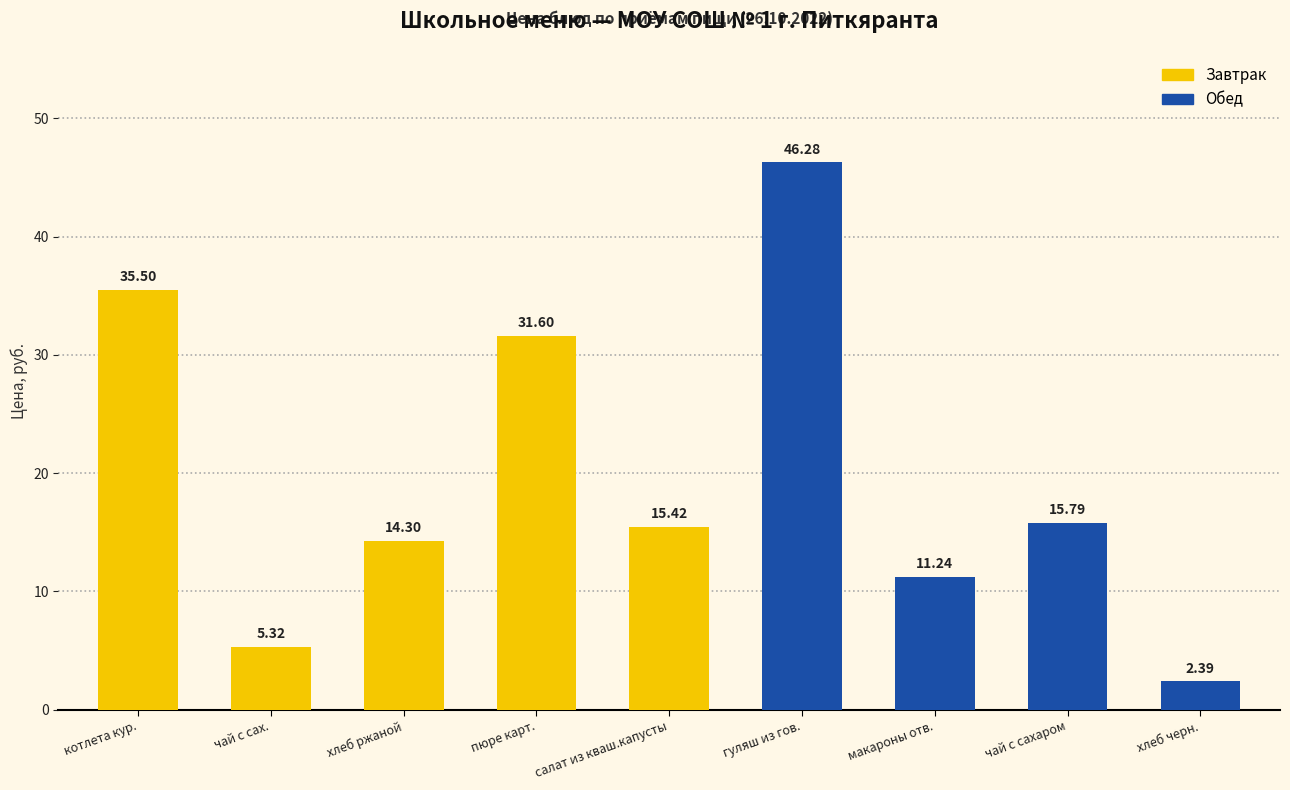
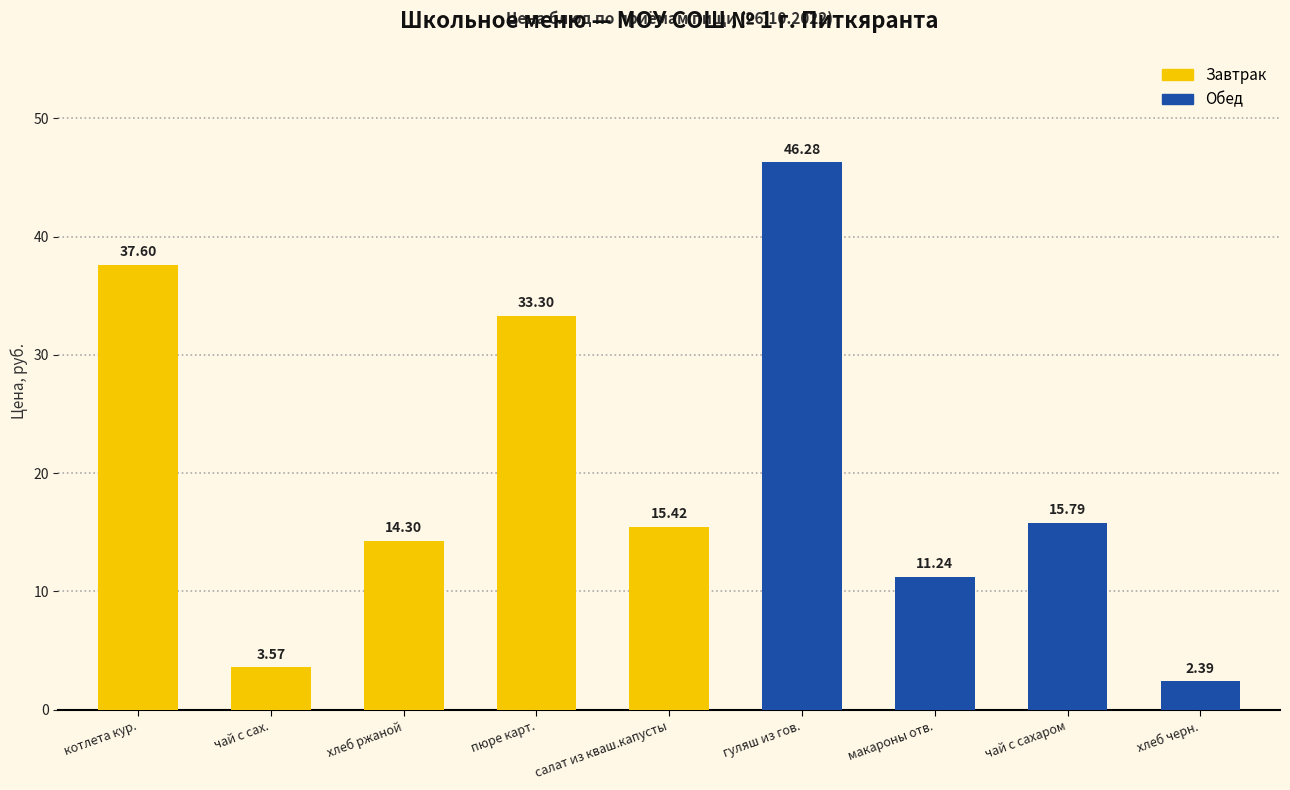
котлета кур.: 35.50 -> 37.60
чай с сах.: 5.32 -> 3.57
пюре карт.: 31.60 -> 33.30
